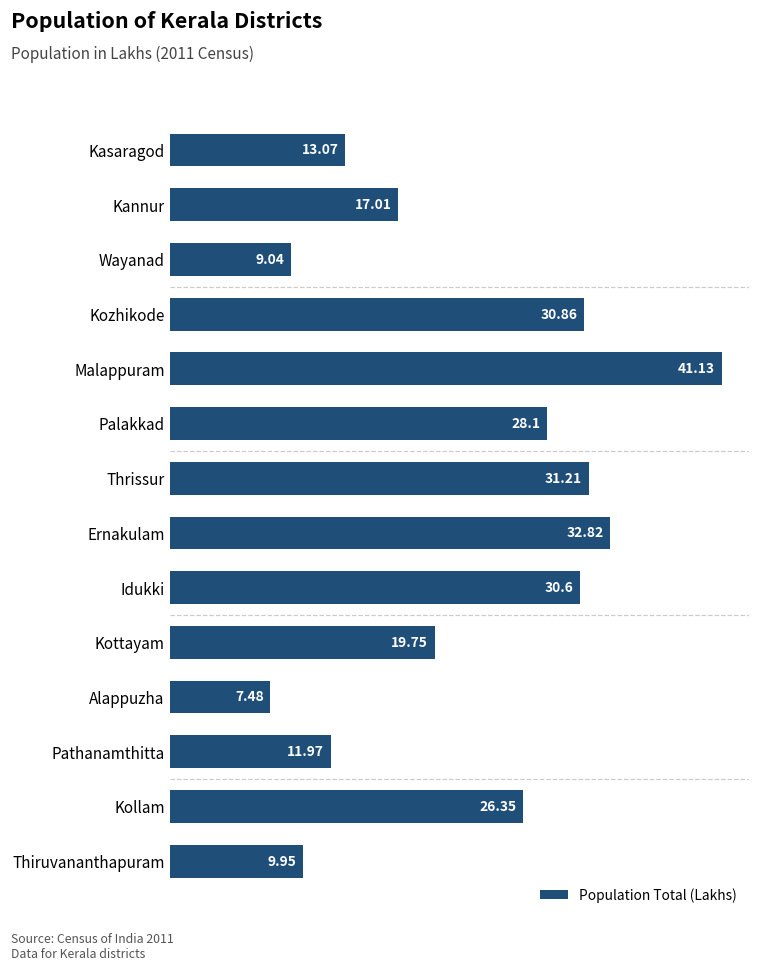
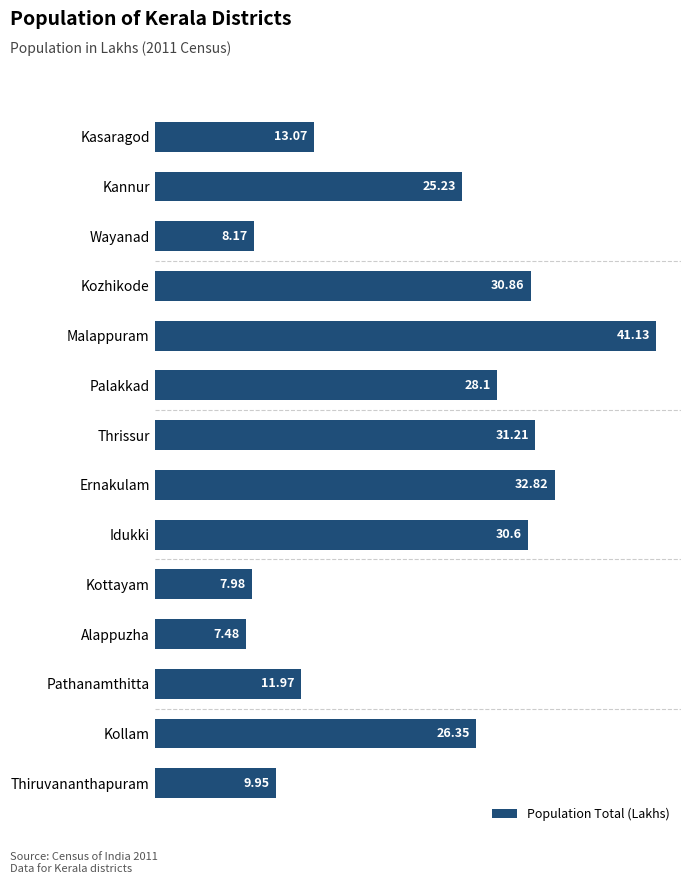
Kannur: 17.01 -> 25.23
Wayanad: 9.04 -> 8.17
Kottayam: 19.75 -> 7.98
